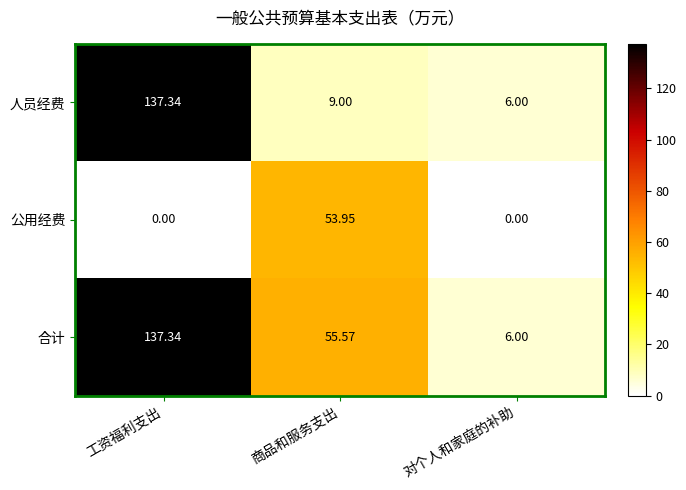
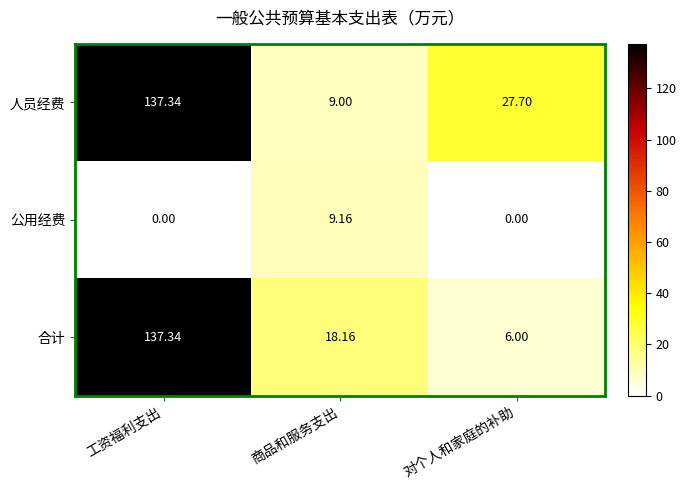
人员经费, 对个人和家庭的补助: 6.00 -> 27.70
公用经费, 商品和服务支出: 53.95 -> 9.16
合计, 商品和服务支出: 55.57 -> 18.16
